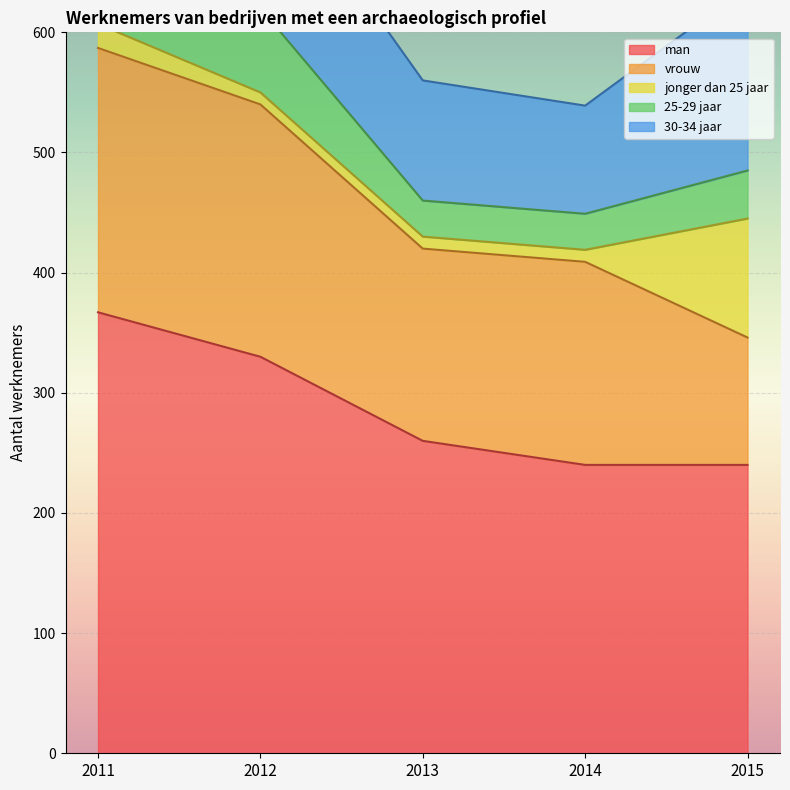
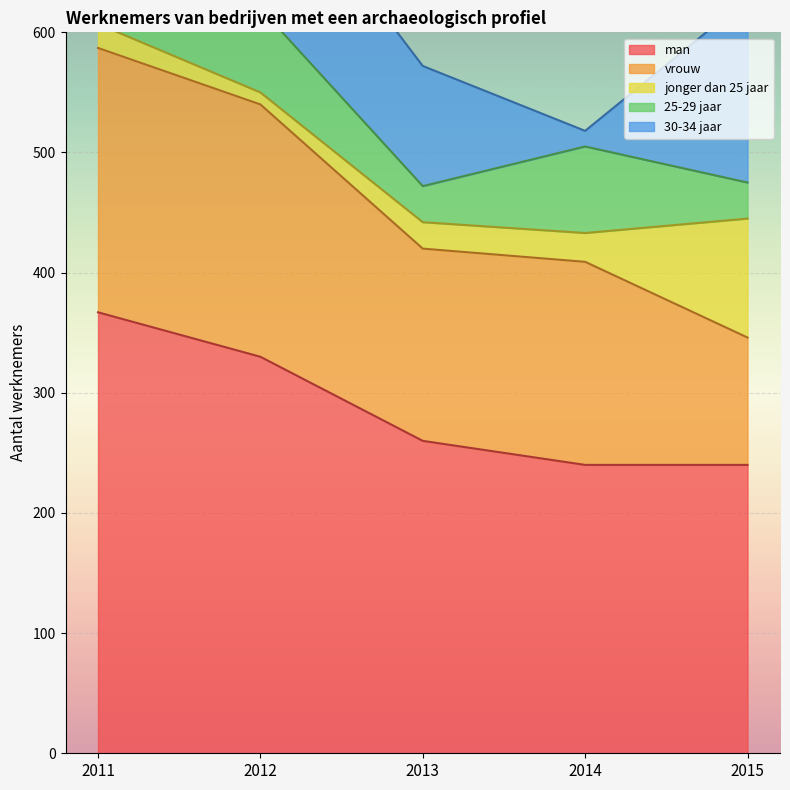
jonger dan 25 jaar, 2013: 10 -> 22
jonger dan 25 jaar, 2014: 10 -> 24
25-29 jaar, 2014: 30 -> 72
30-34 jaar, 2014: 90 -> 13
25-29 jaar, 2015: 40 -> 30
